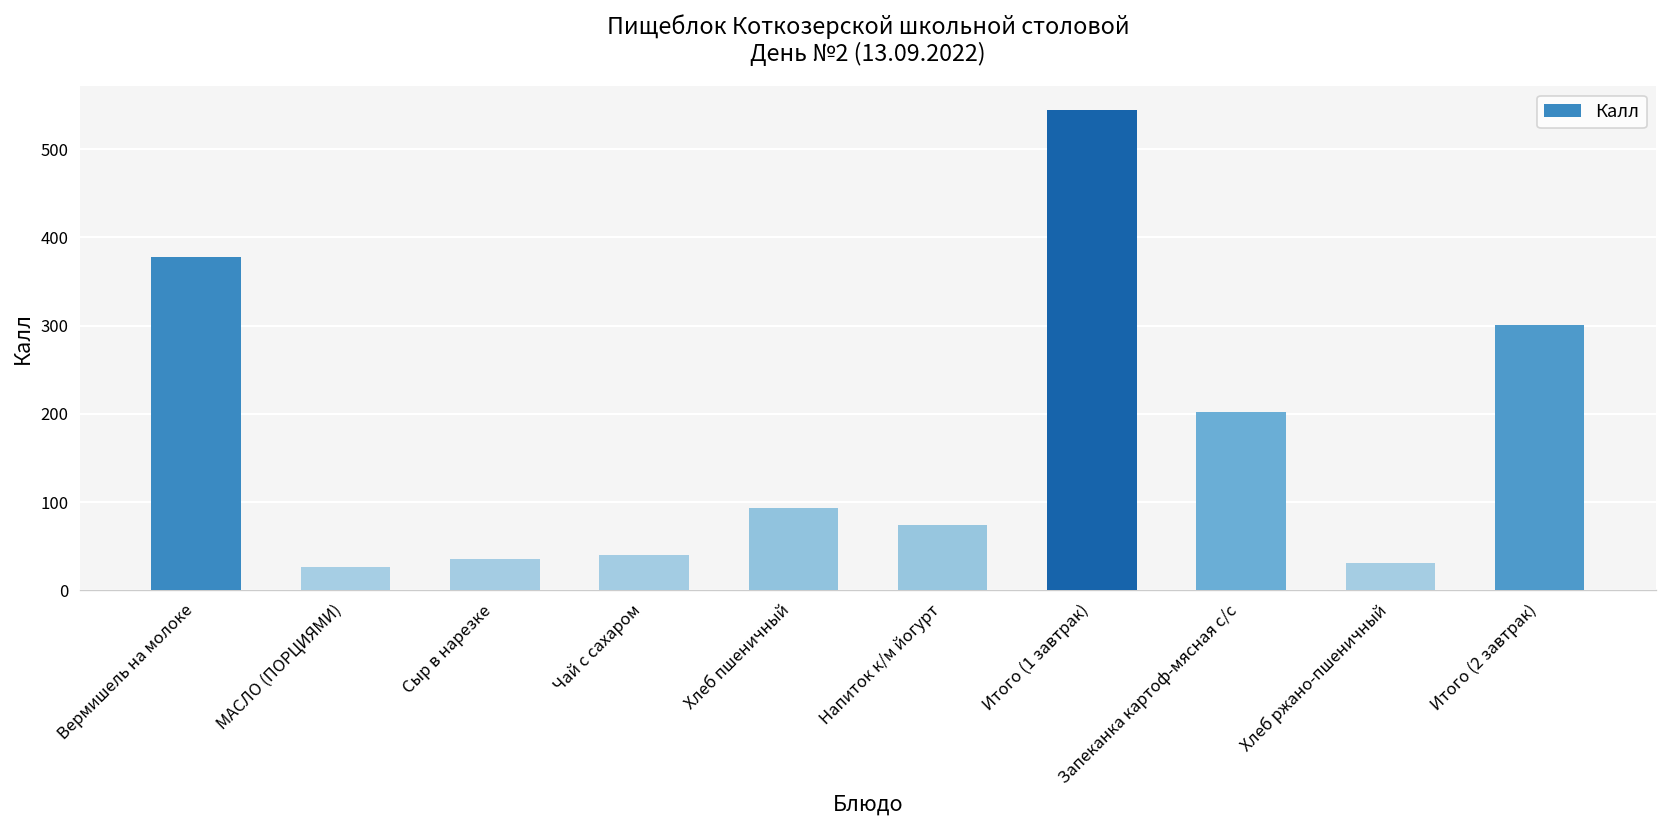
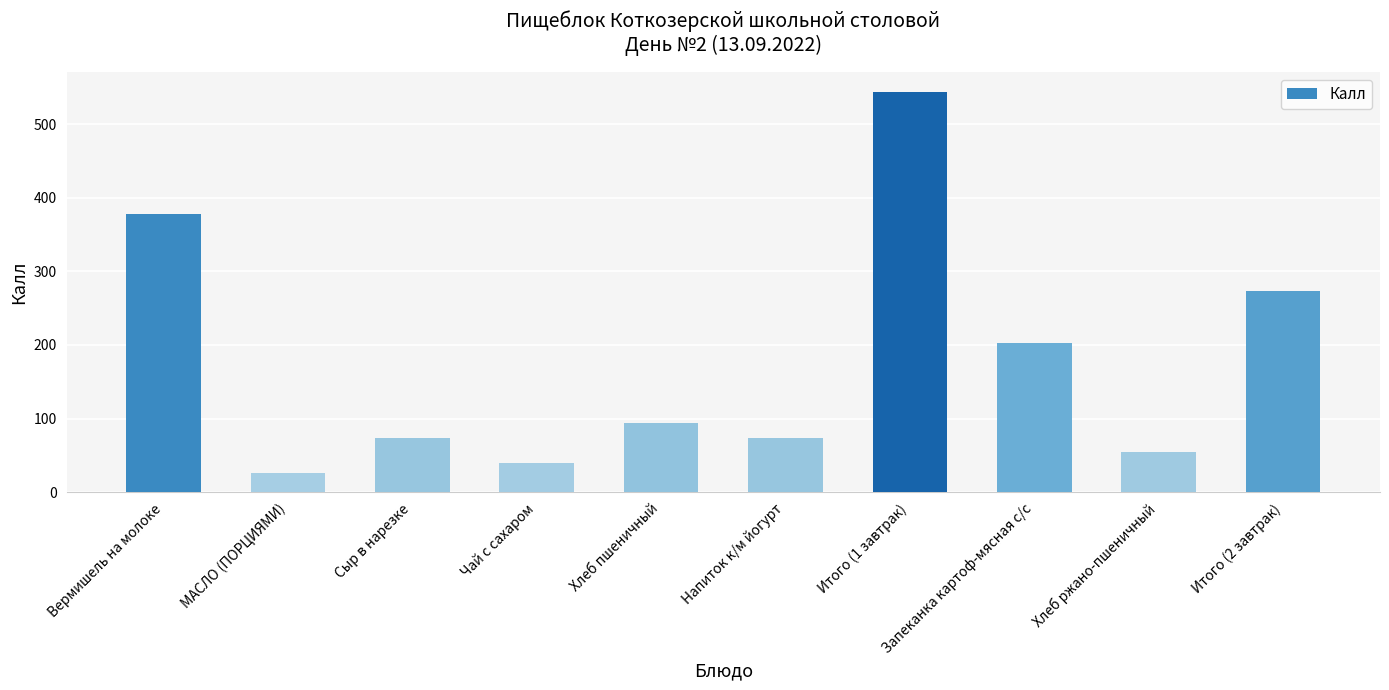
Сыр в нарезке: 40 -> 70
Хлеб ржано-пшеничный: 30 -> 50
Итого (2 завтрак): 300 -> 270
